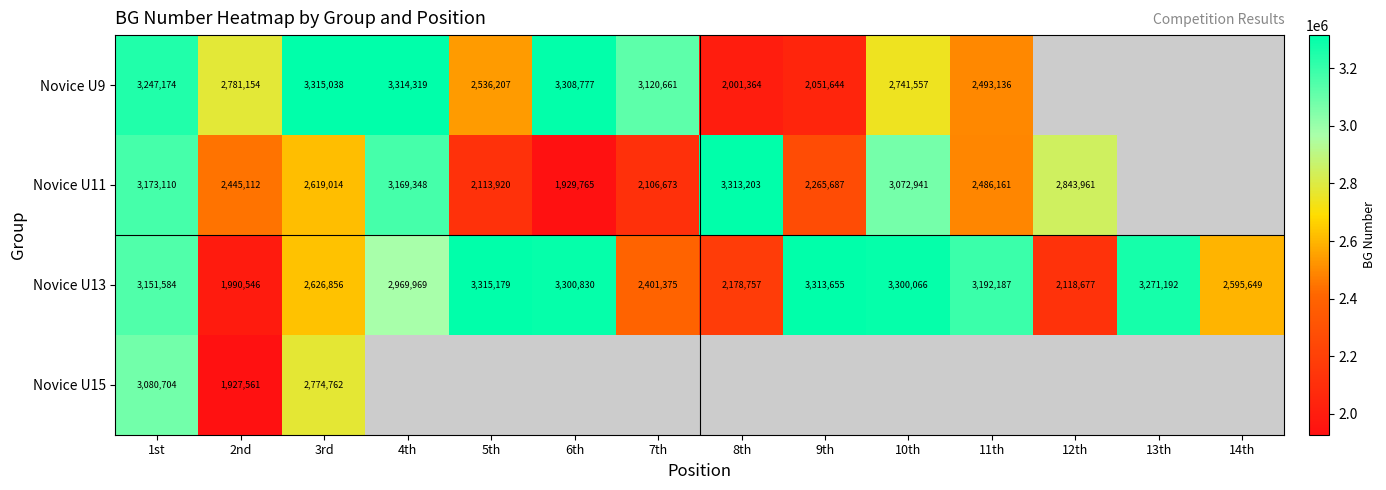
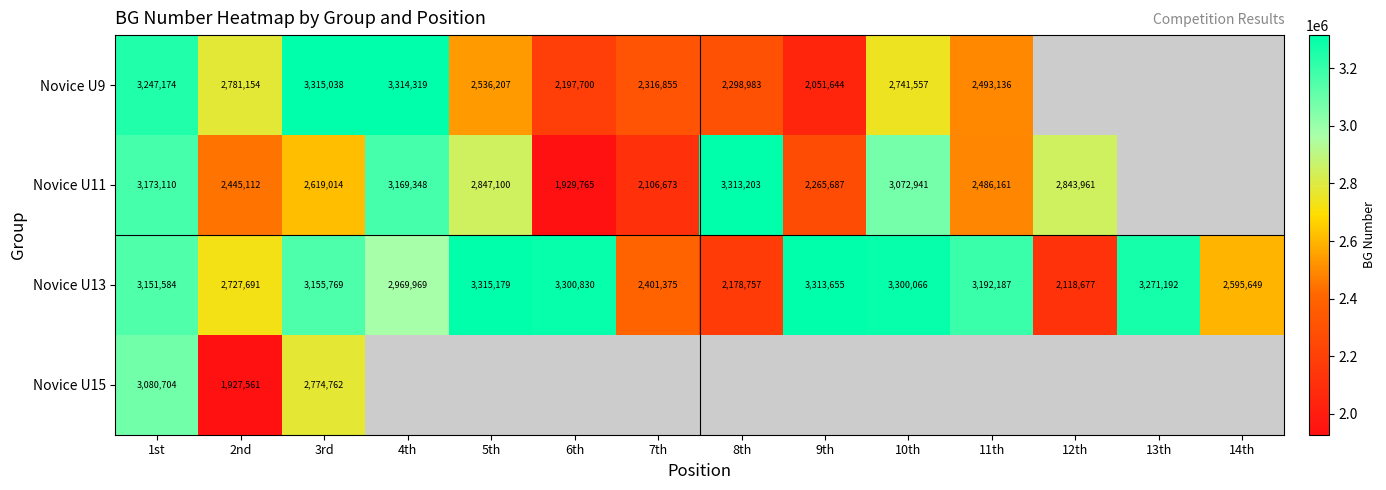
Novice U9, 6th: 3,308,777 -> 2,197,700
Novice U9, 7th: 3,120,661 -> 2,316,855
Novice U9, 8th: 2,001,364 -> 2,298,983
Novice U11, 5th: 2,113,920 -> 2,847,100
Novice U13, 2nd: 1,990,546 -> 2,727,691
Novice U13, 3rd: 2,626,856 -> 3,155,769
